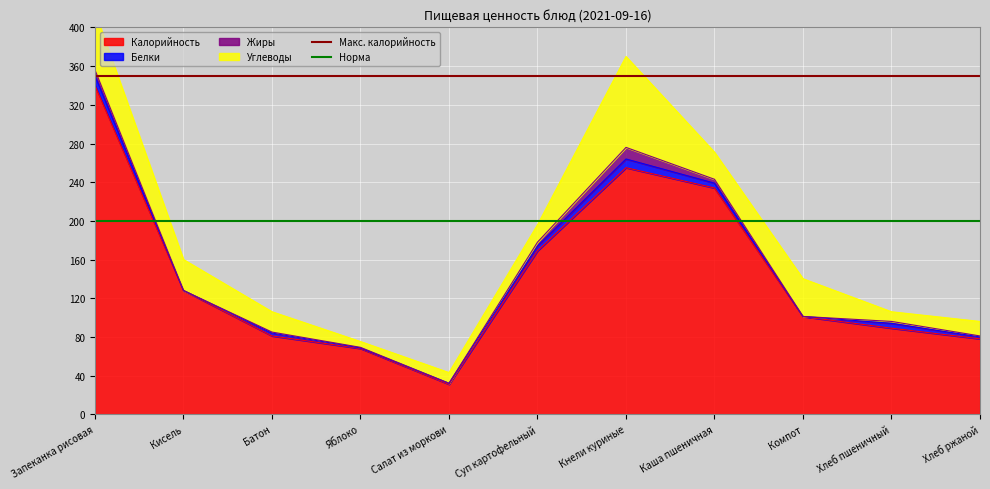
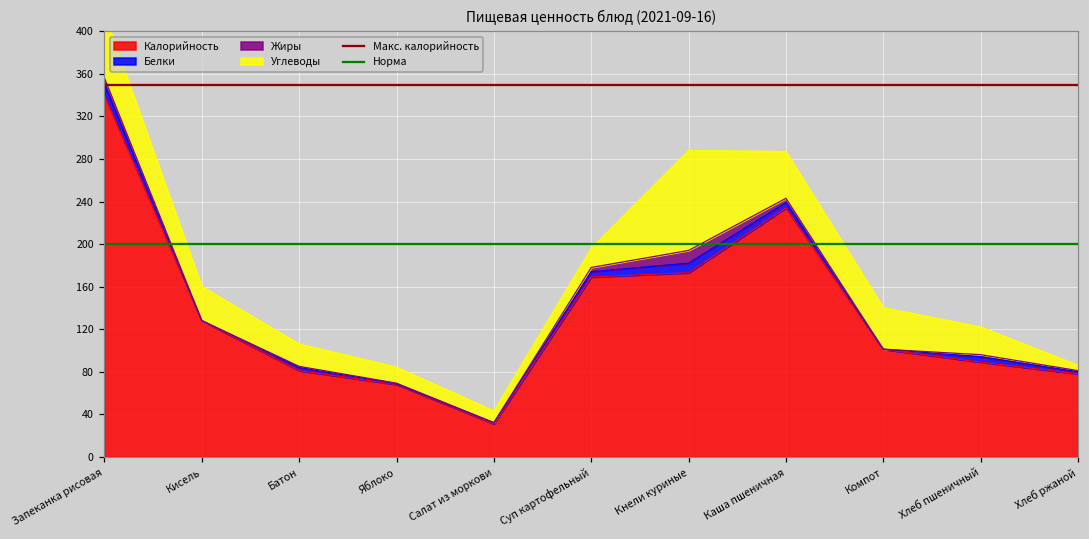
Углеводы, Яблоко: 10 -> 20
Калорийность, Кнели куриные: 260 -> 170
Углеводы, Каша пшеничная: 30 -> 40
Углеводы, Хлеб пшеничный: 10 -> 30
Углеводы, Хлеб ржаной: 20 -> 10
